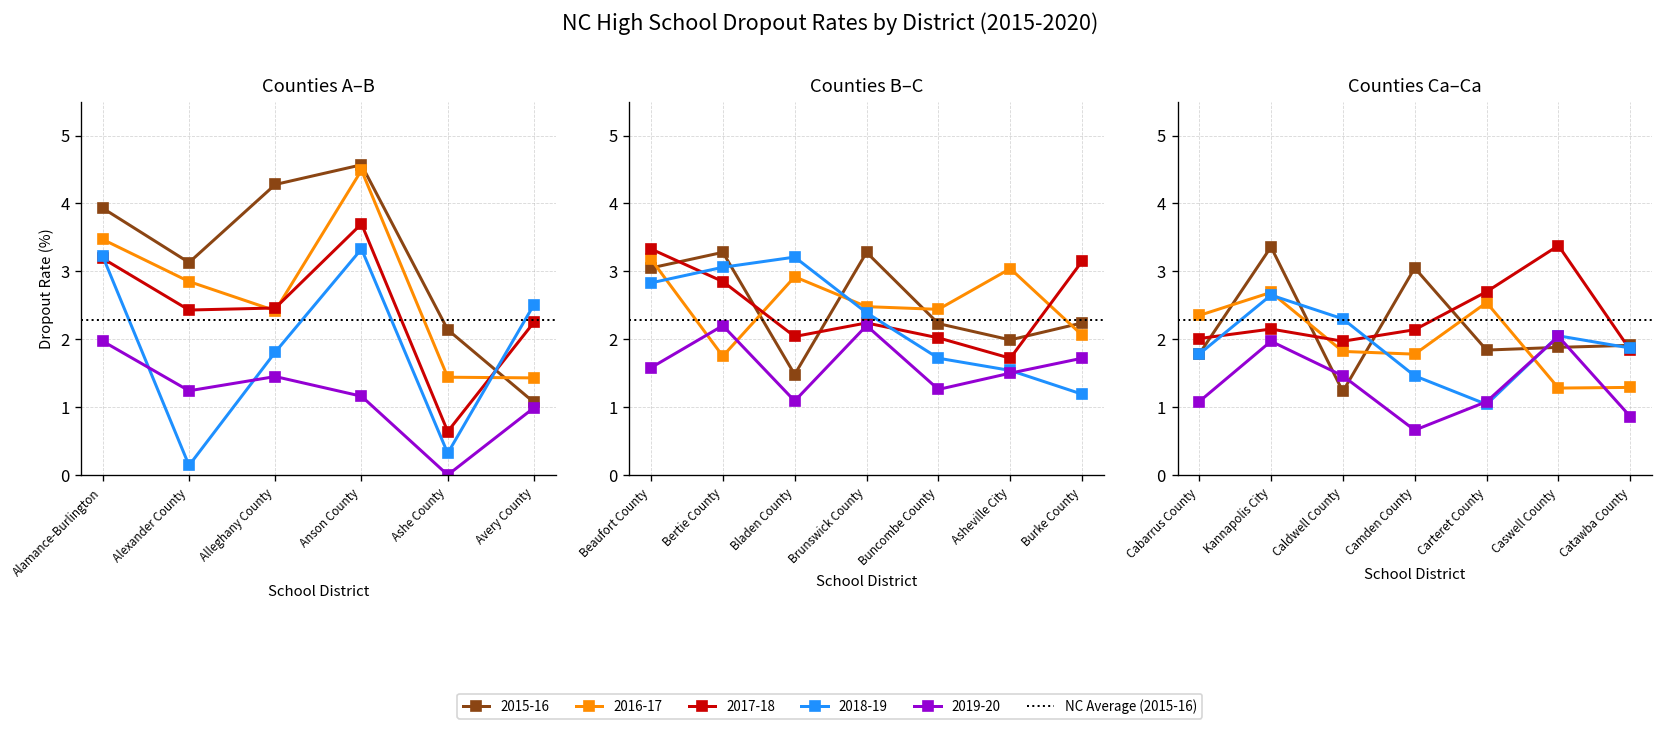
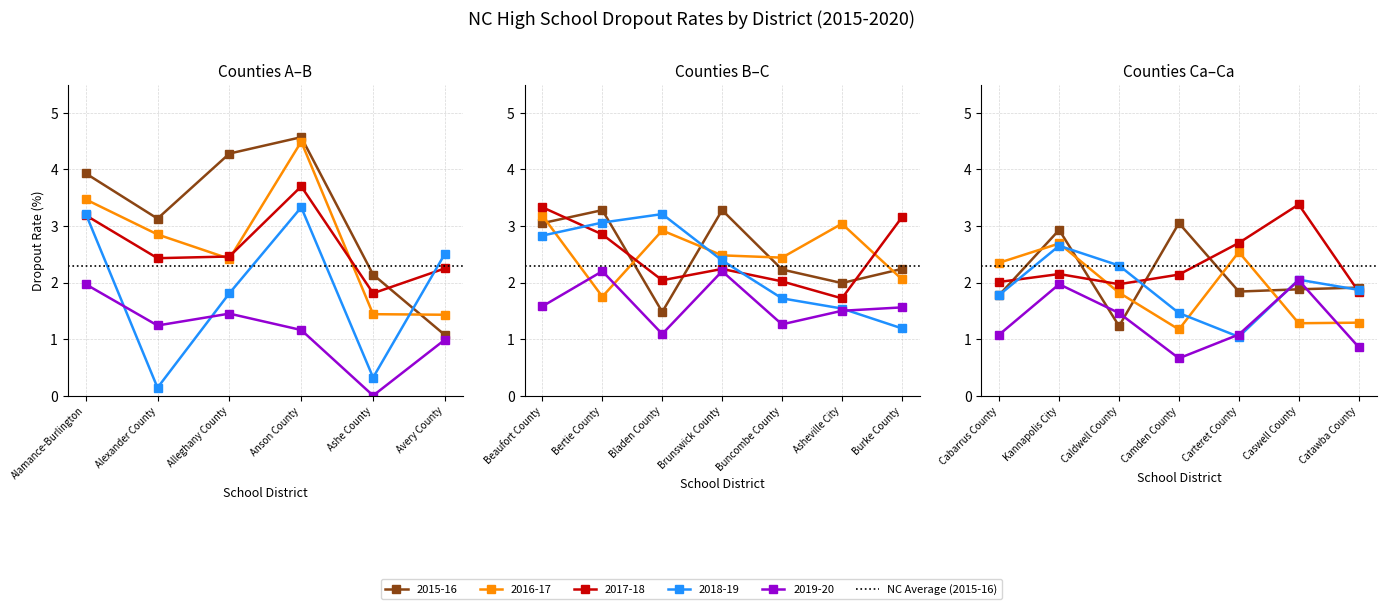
Counties A–B, 2017-18, Ashe County: 0.6 -> 1.8
Counties B–C, 2019-20, Burke County: 1.7 -> 1.6
Counties Ca–Ca, 2015-16, Kannapolis City: 3.4 -> 2.9
Counties Ca–Ca, 2016-17, Camden County: 1.8 -> 1.2
